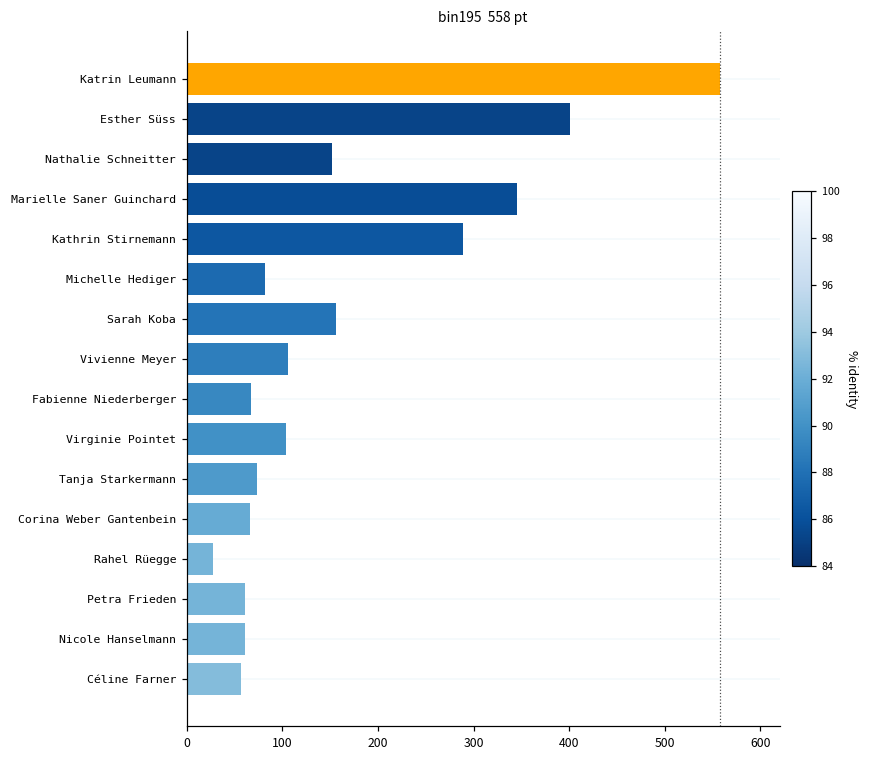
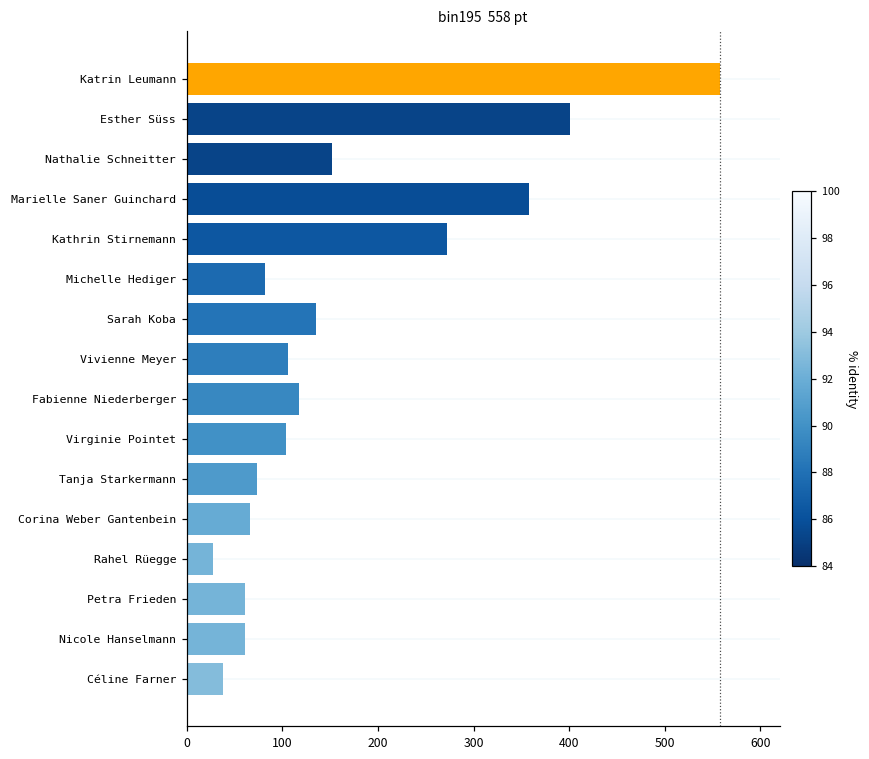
Marielle Saner Guinchard: 350 -> 360
Kathrin Stirnemann: 290 -> 270
Sarah Koba: 160 -> 140
Fabienne Niederberger: 70 -> 120
Céline Farner: 60 -> 40
